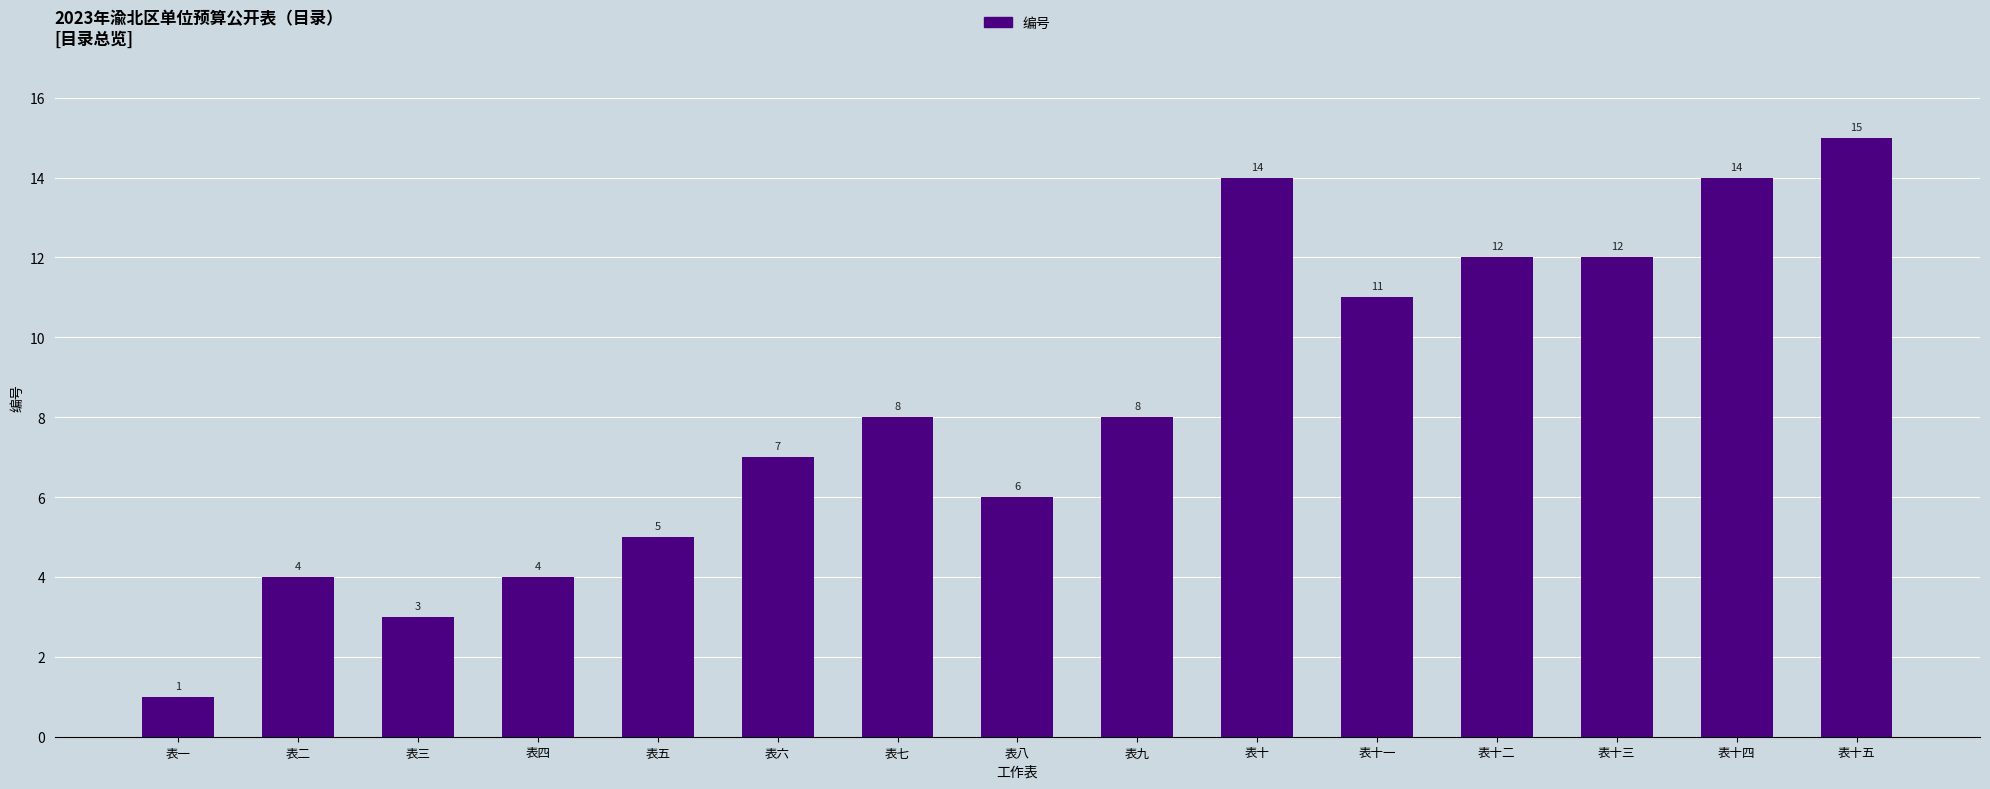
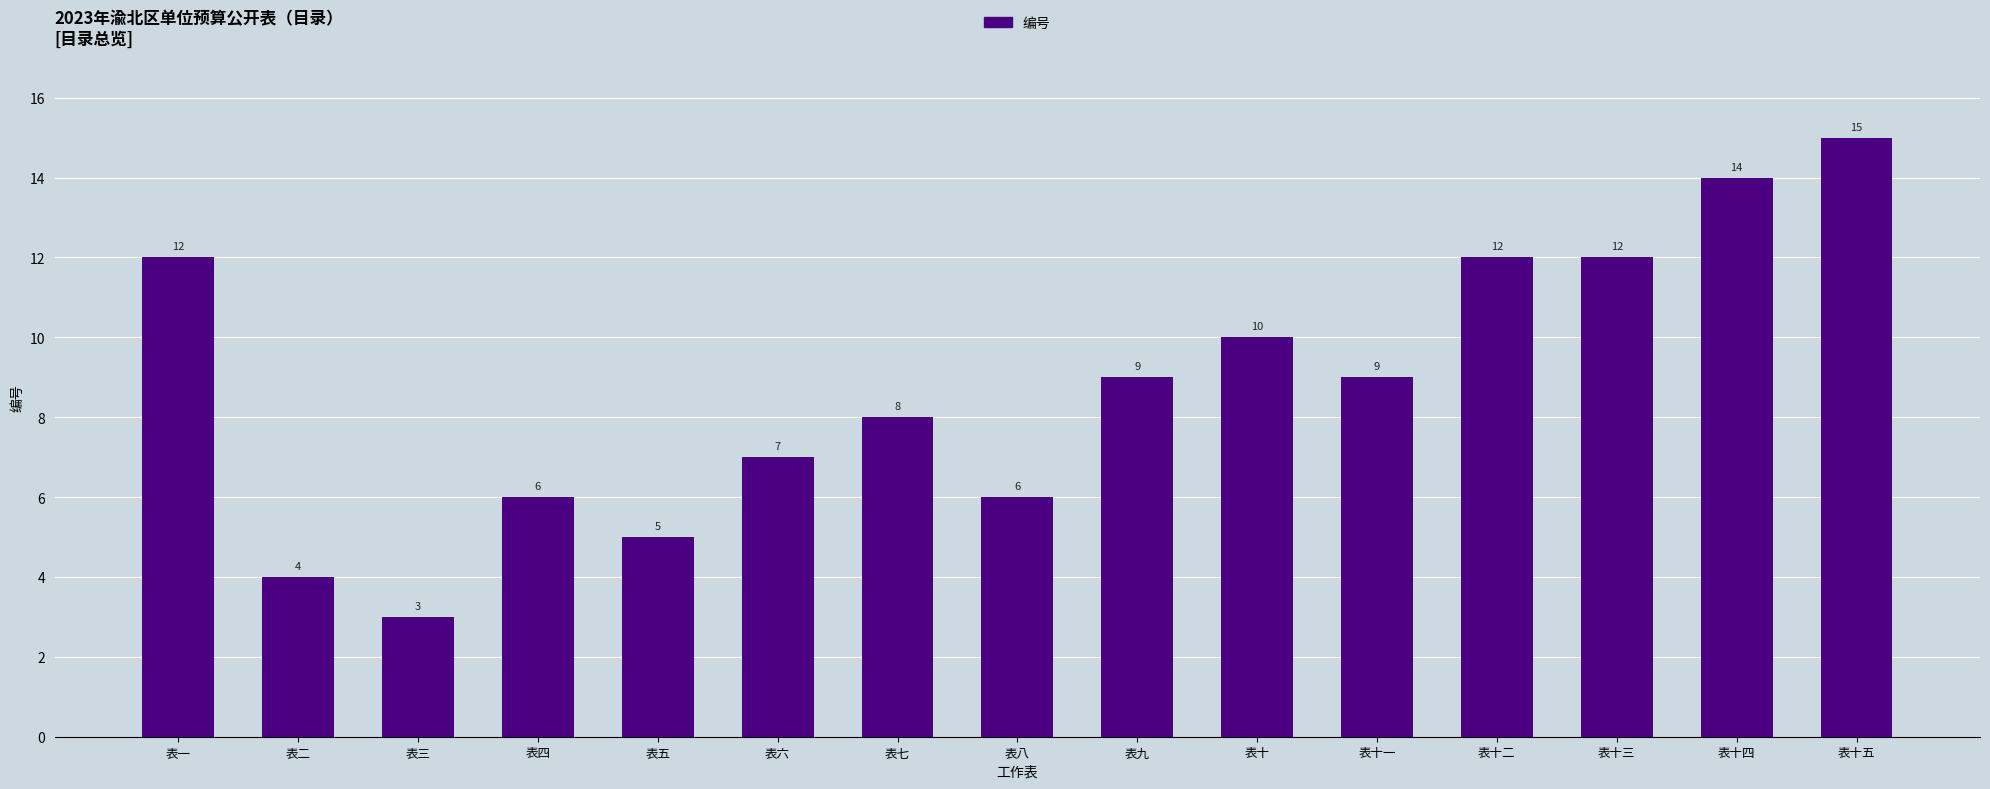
表一: 1 -> 12
表四: 4 -> 6
表九: 8 -> 9
表十: 14 -> 10
表十一: 11 -> 9
